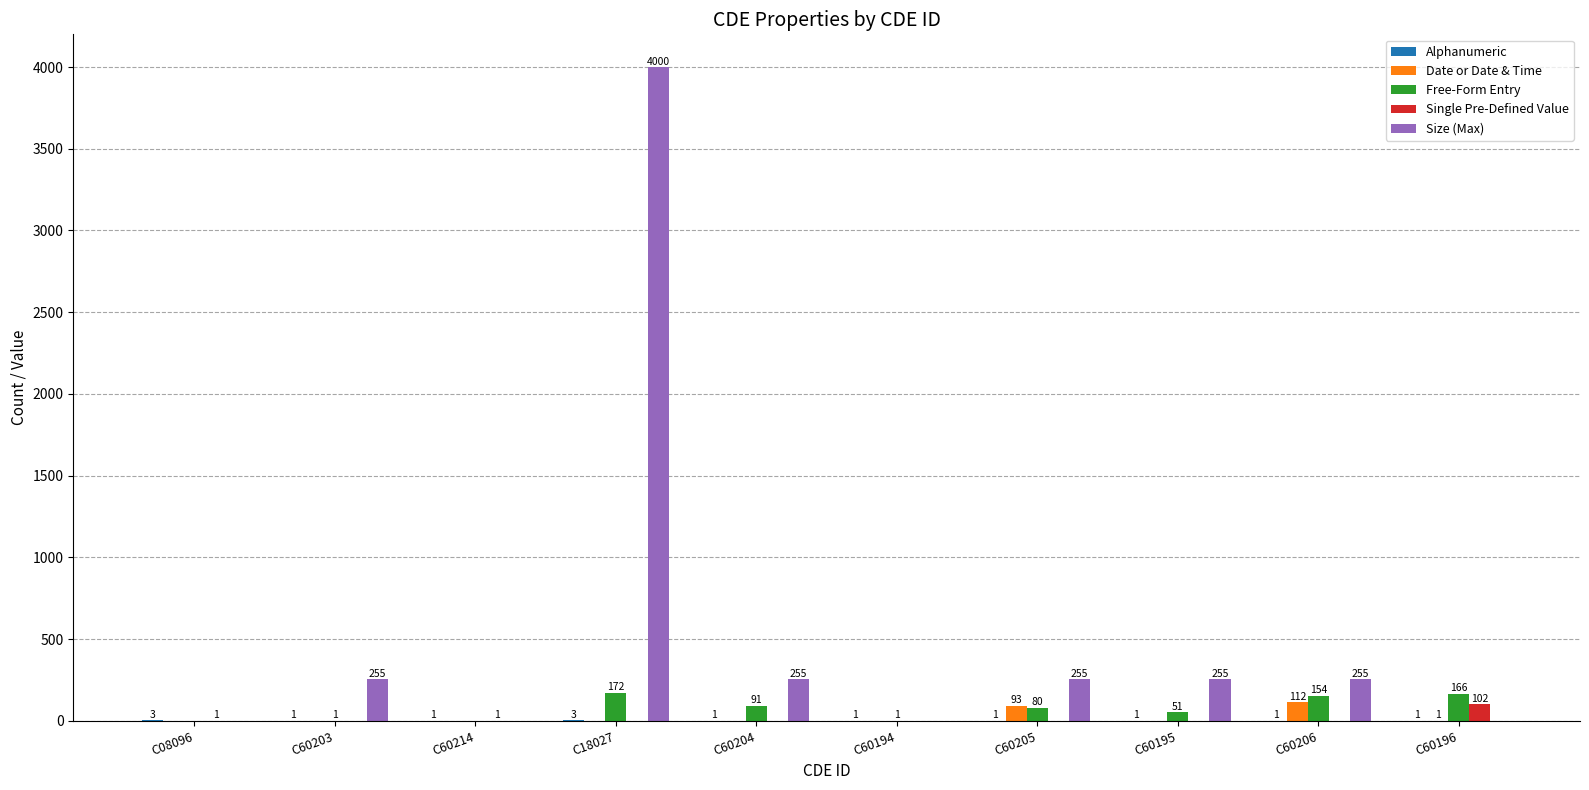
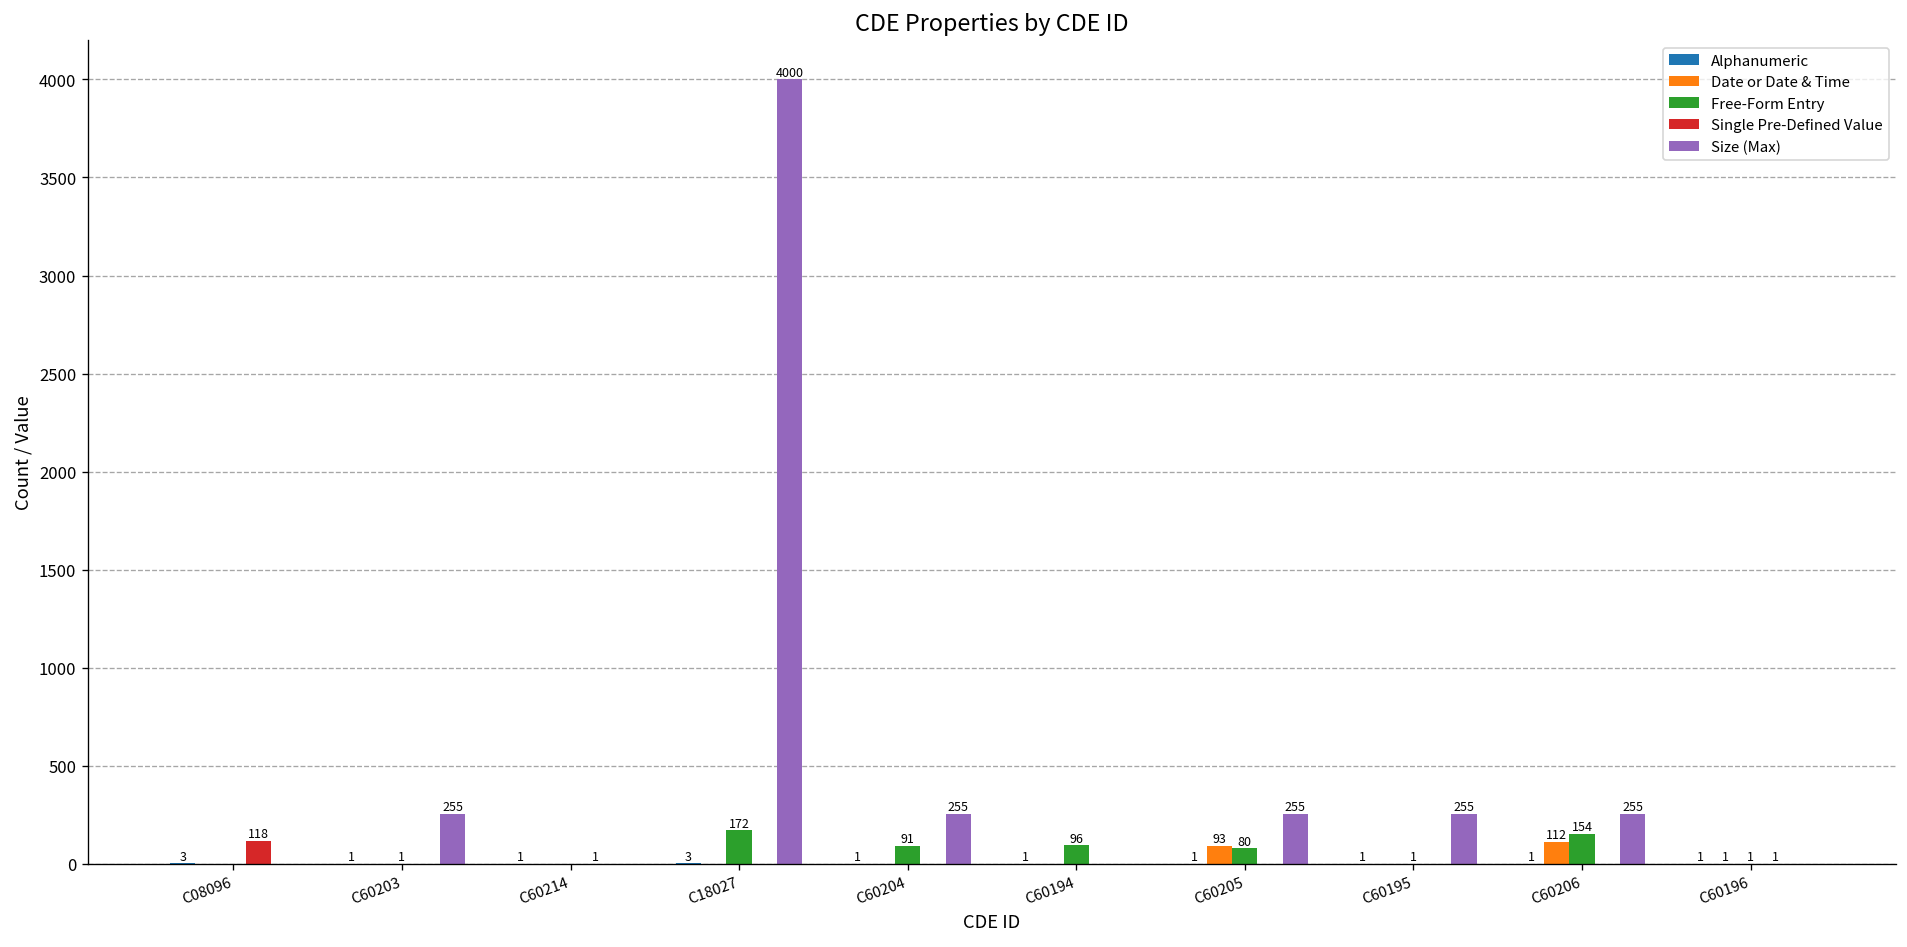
Single Pre-Defined Value, C08096: 1 -> 118
Free-Form Entry, C60194: 1 -> 96
Free-Form Entry, C60195: 51 -> 1
Free-Form Entry, C60196: 166 -> 1
Single Pre-Defined Value, C60196: 102 -> 1
